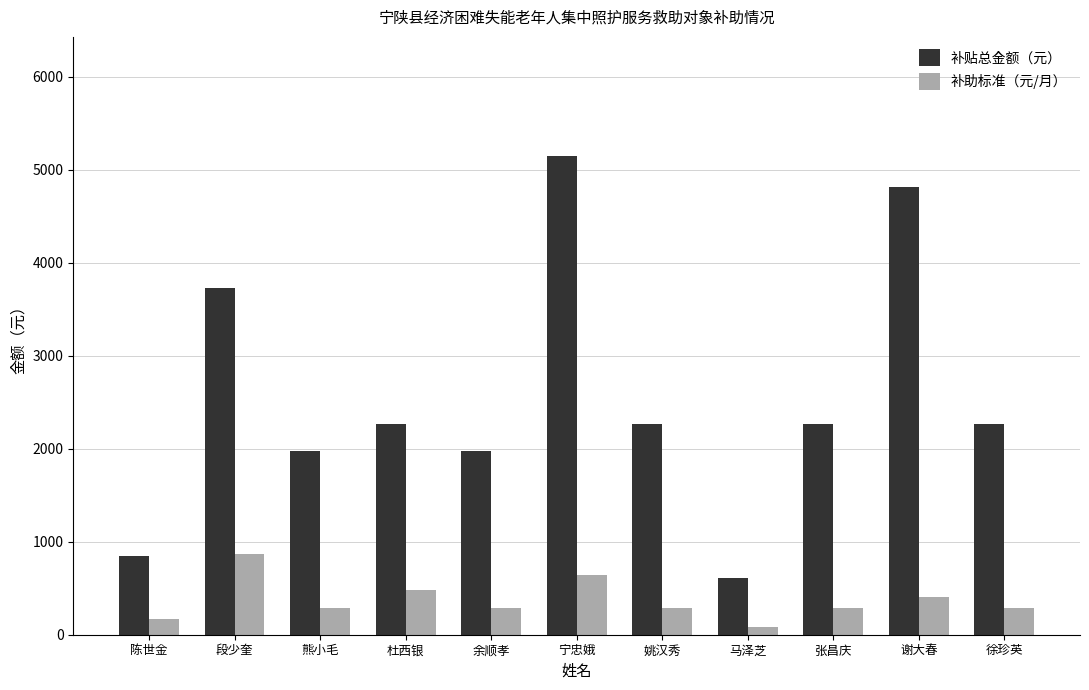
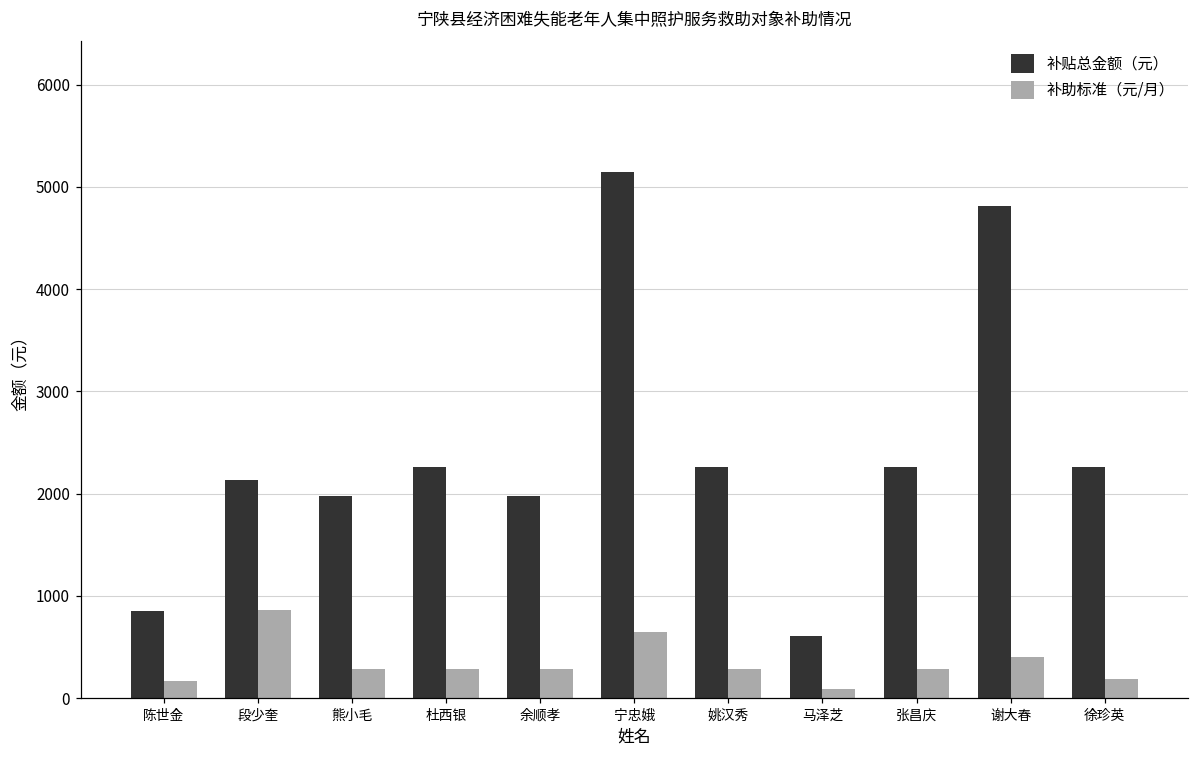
补贴总金额（元）, 段少奎: 3700 -> 2100
补助标准（元/月）, 杜西银: 500 -> 300
补助标准（元/月）, 徐珍英: 300 -> 200
